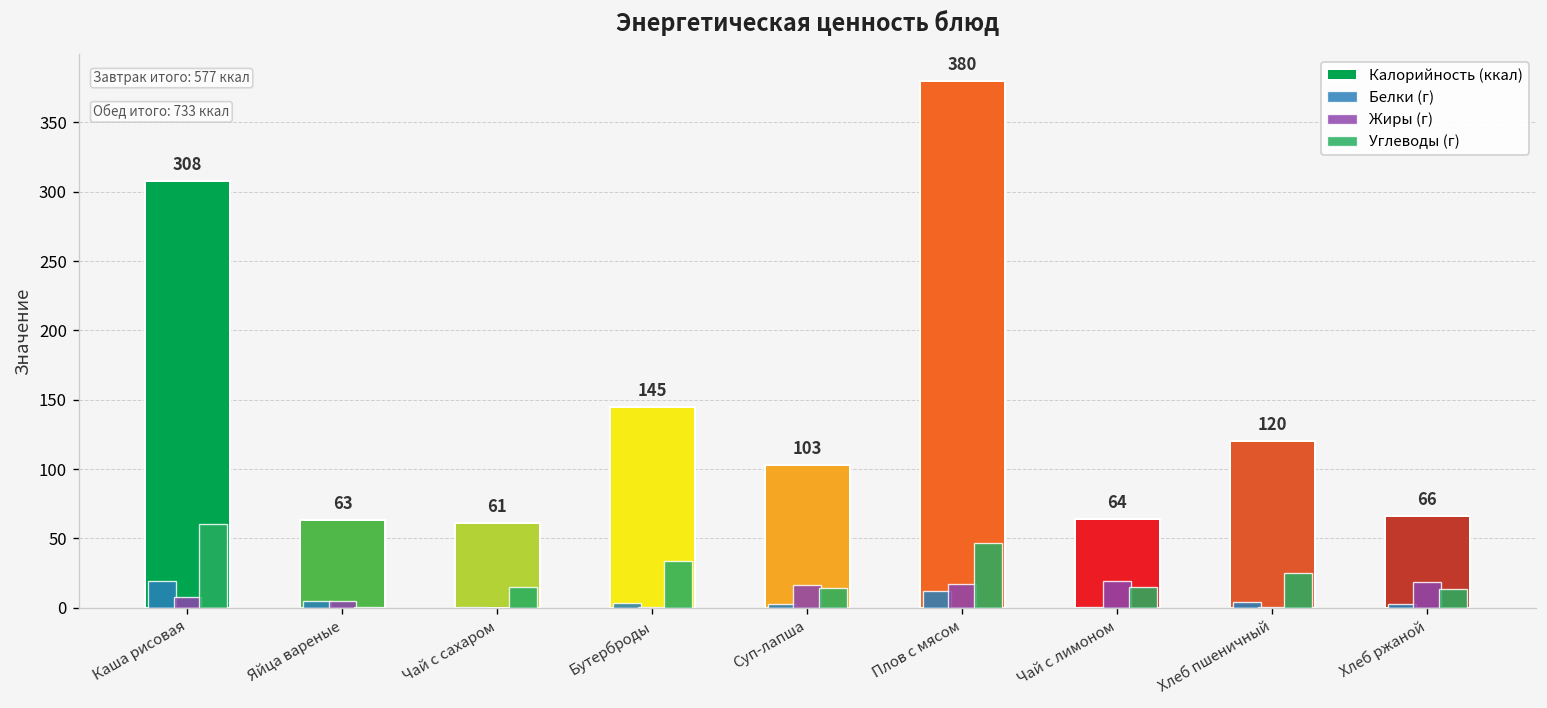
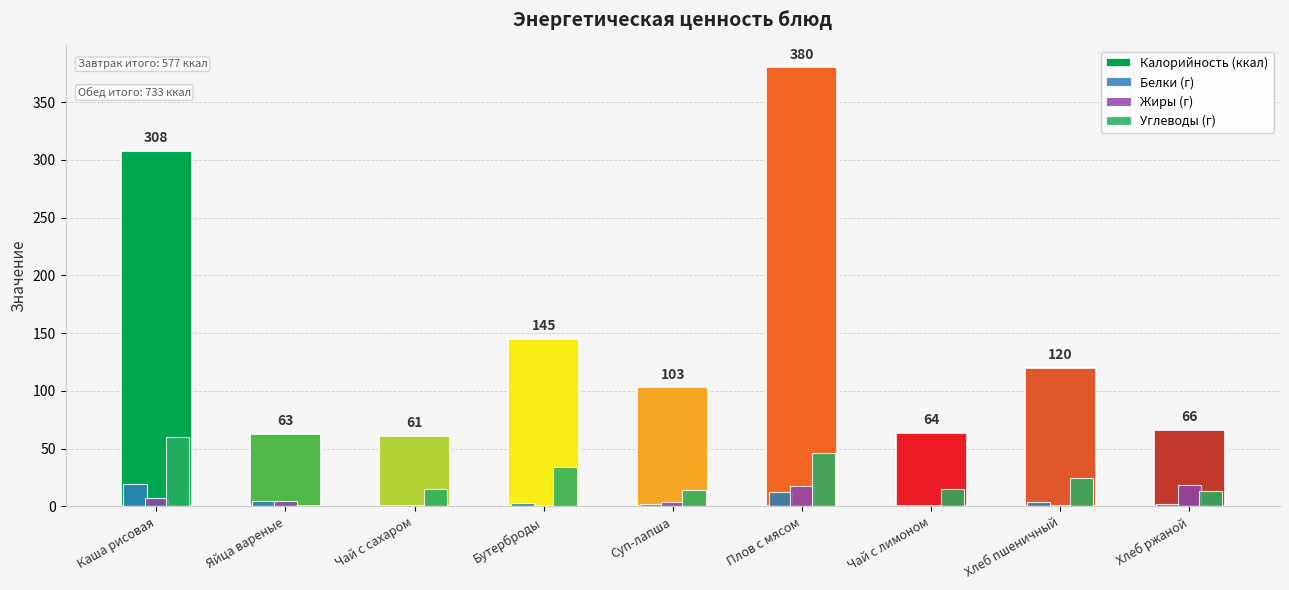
Жиры (г), Суп-лапша: 17 -> 4
Жиры (г), Чай с лимоном: 19 -> 0
